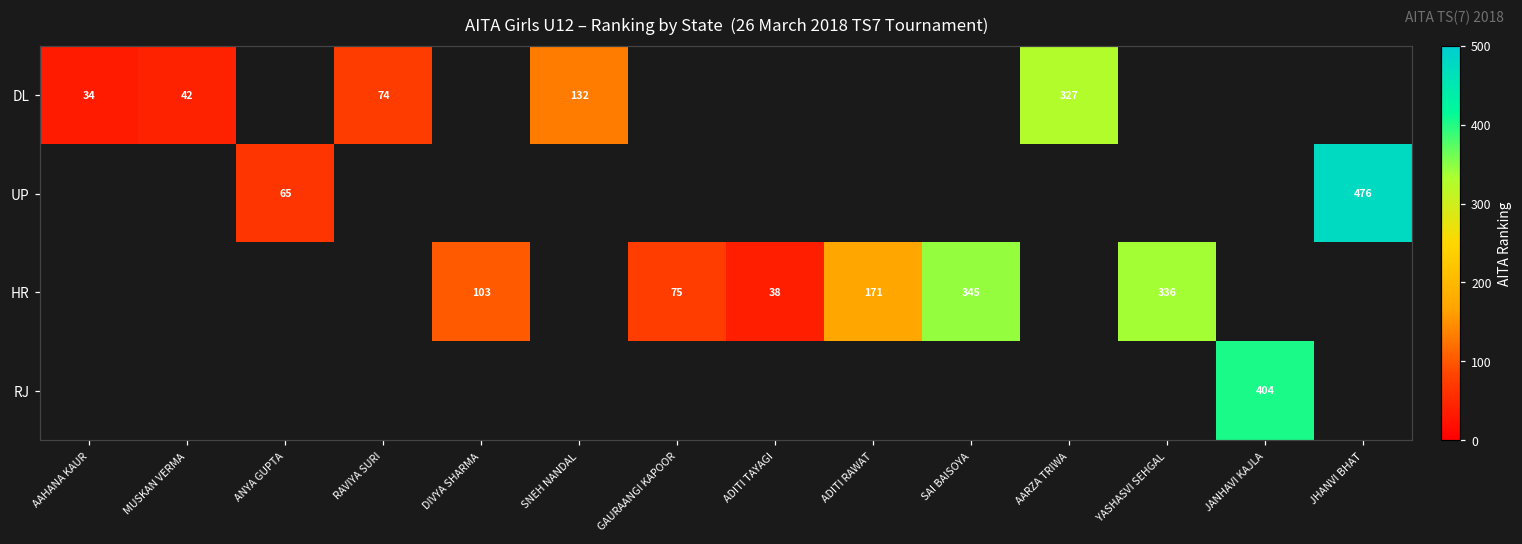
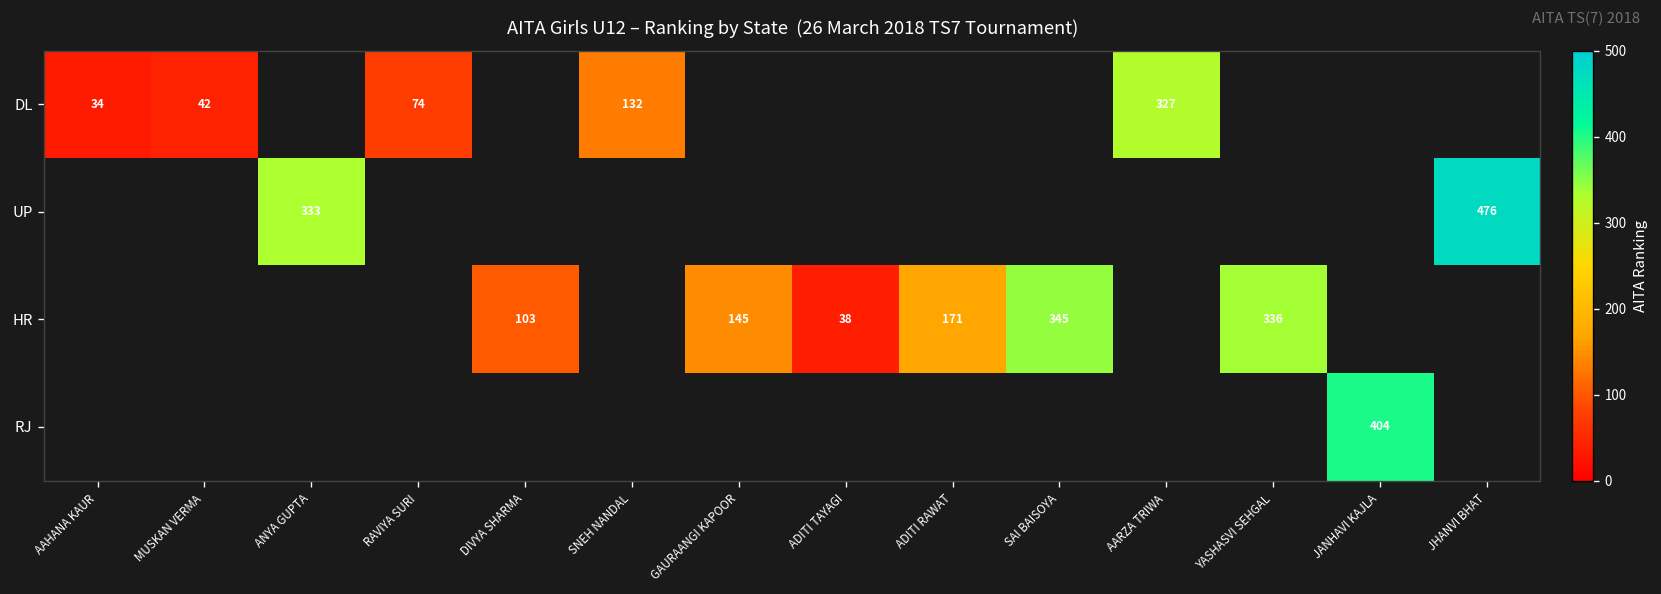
UP, ANYA GUPTA: 65 -> 333
HR, GAURAANGI KAPOOR: 75 -> 145
